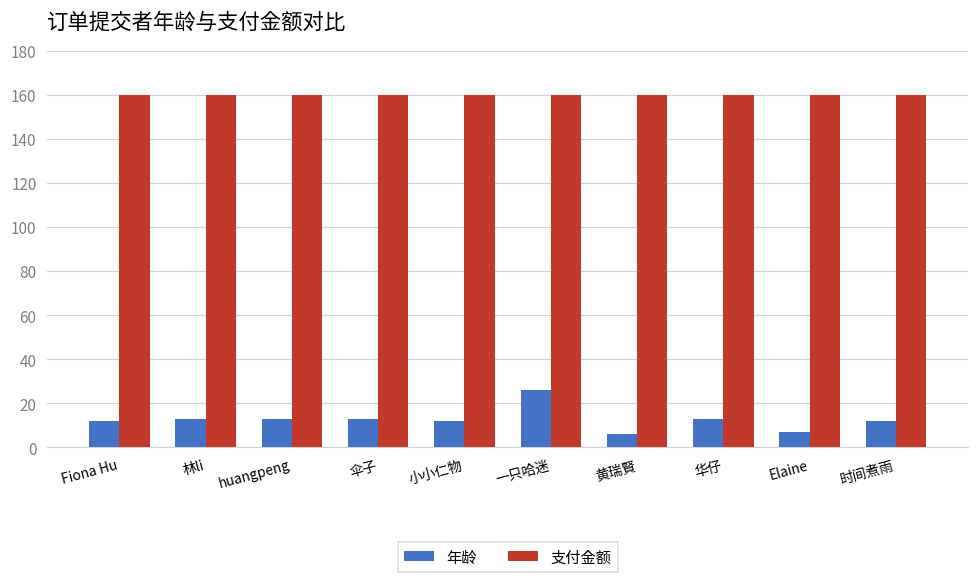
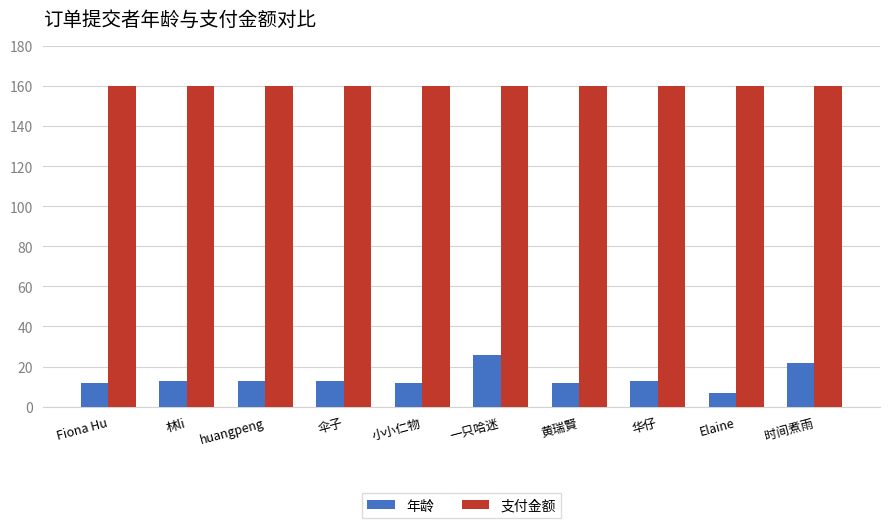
年龄, 黄瑞賢: 6 -> 12
年龄, 时间煮雨: 12 -> 22
